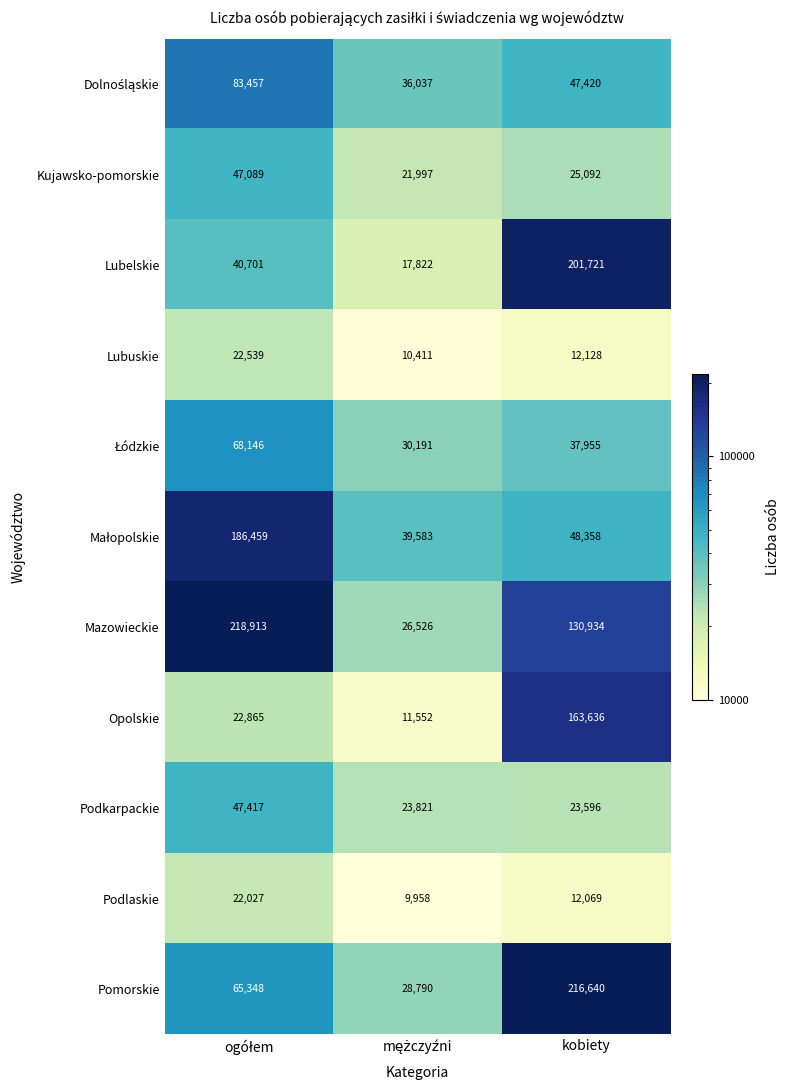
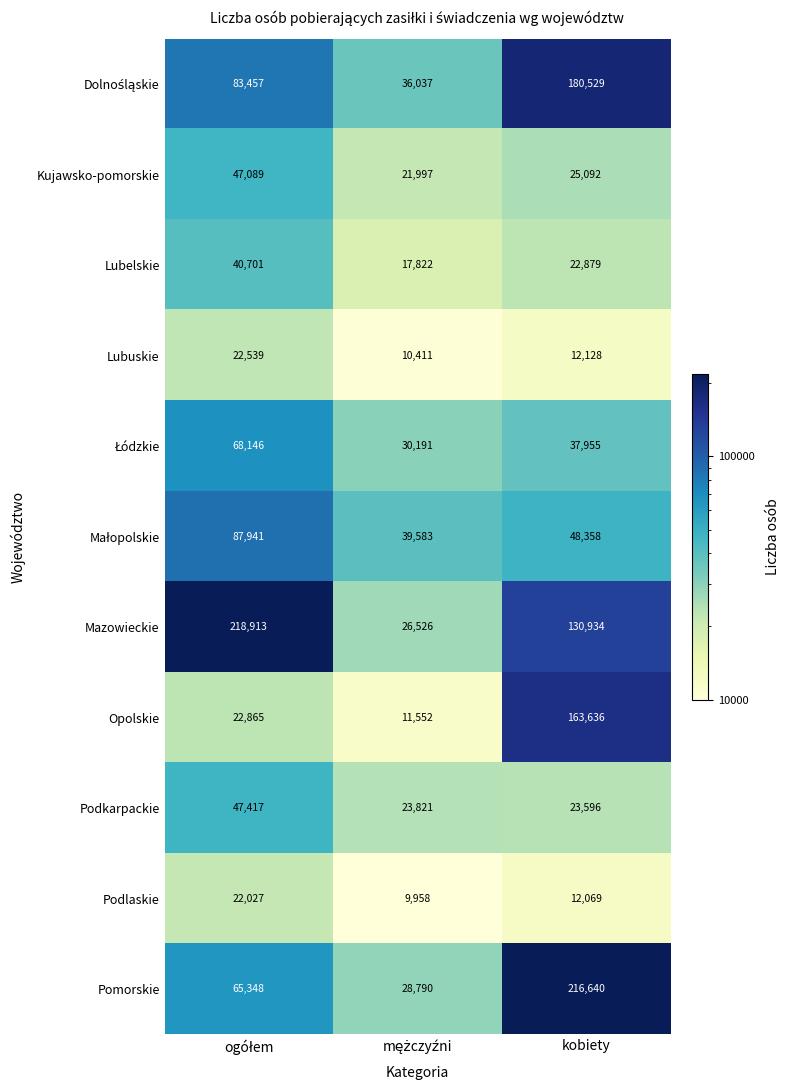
Dolnośląskie, kobiety: 47,420 -> 180,529
Lubelskie, kobiety: 201,721 -> 22,879
Małopolskie, ogółem: 186,459 -> 87,941
